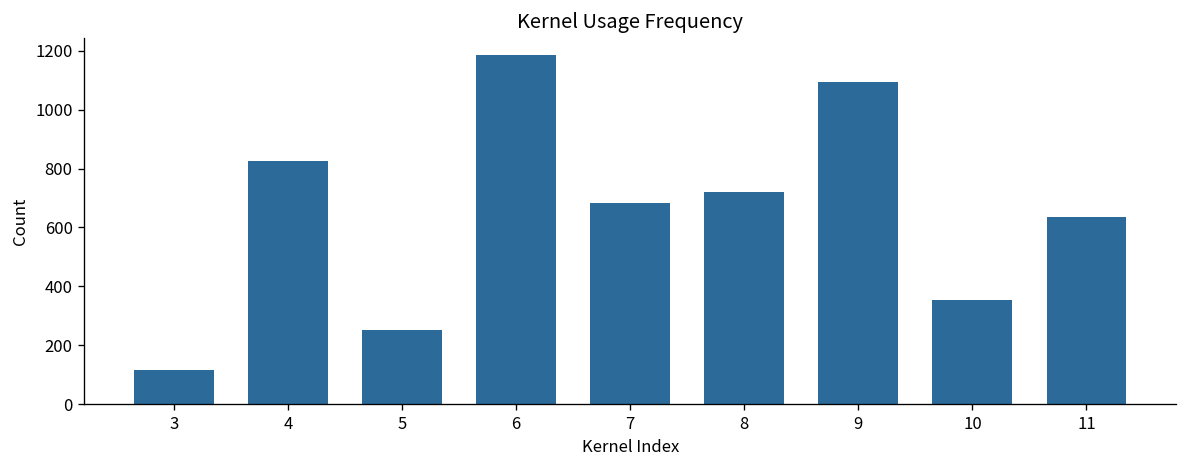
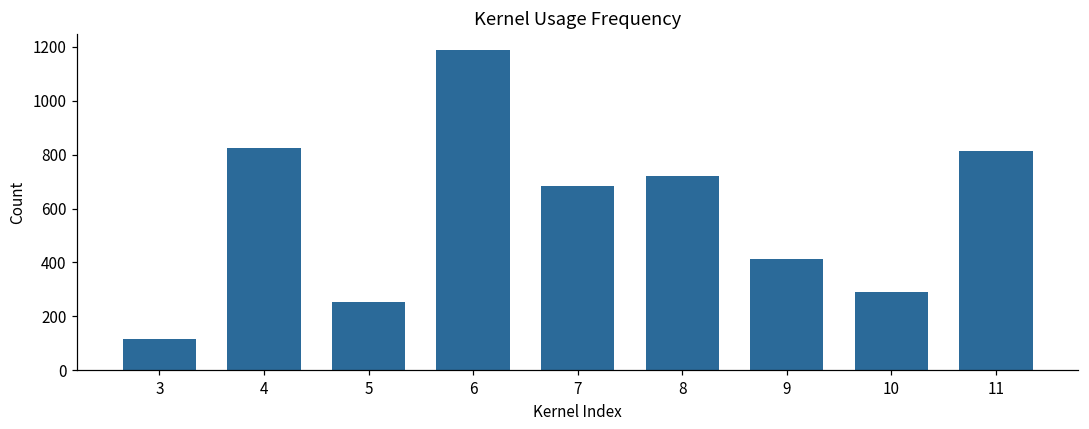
9: 1100 -> 410
10: 350 -> 290
11: 630 -> 810
